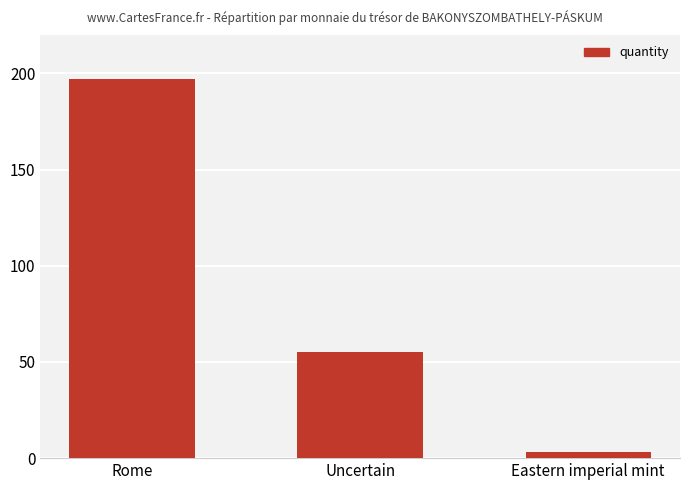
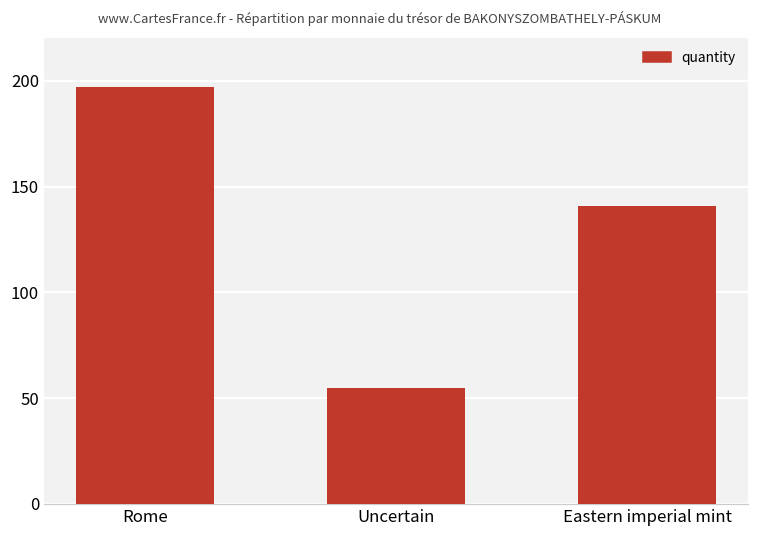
Eastern imperial mint: 3 -> 141
